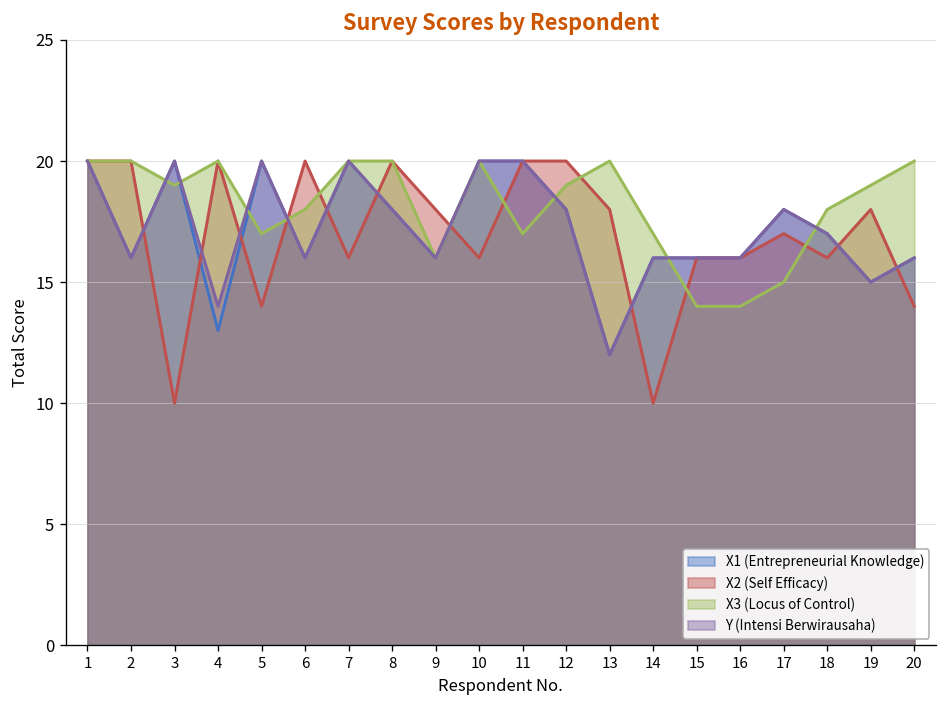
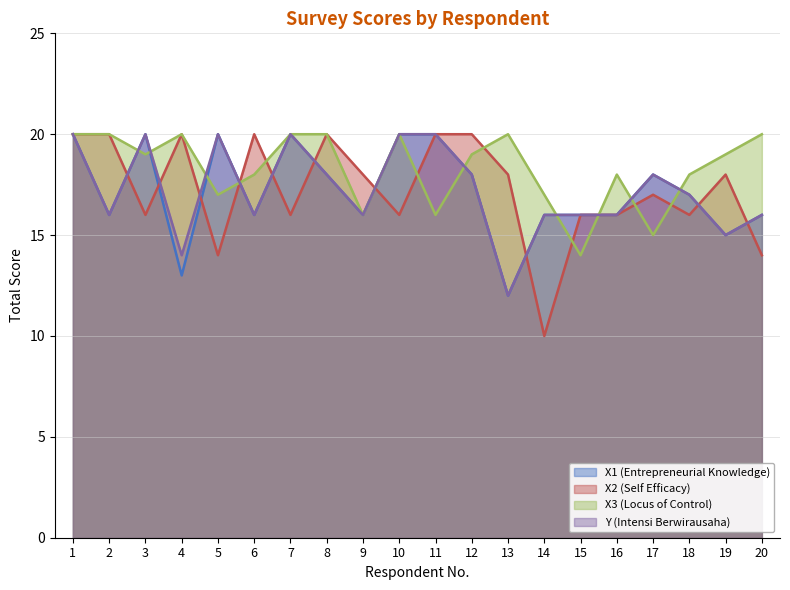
X2 (Self Efficacy), 3: 10 -> 16
X3 (Locus of Control), 11: 17 -> 16
X3 (Locus of Control), 16: 14 -> 18
